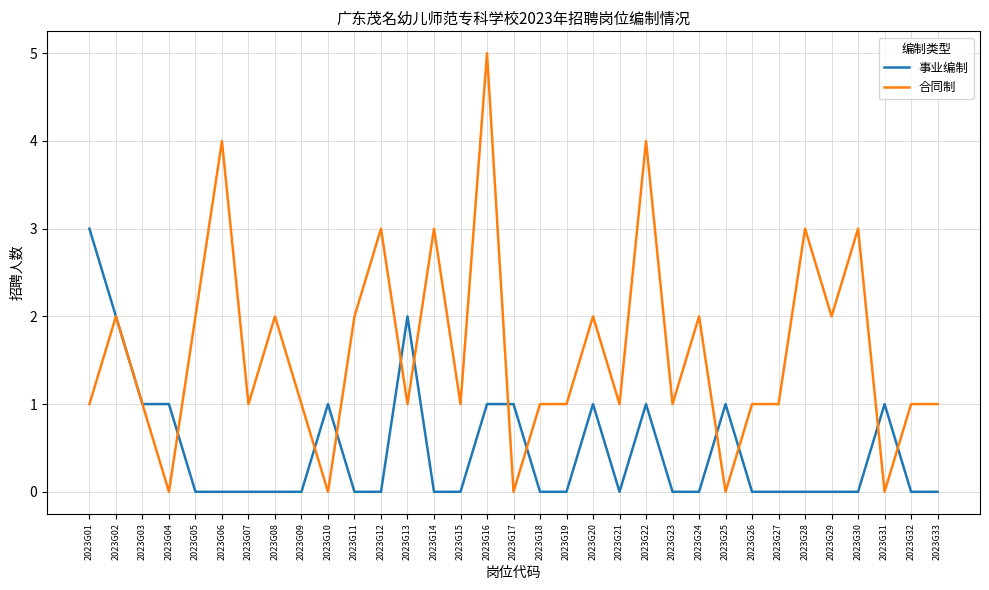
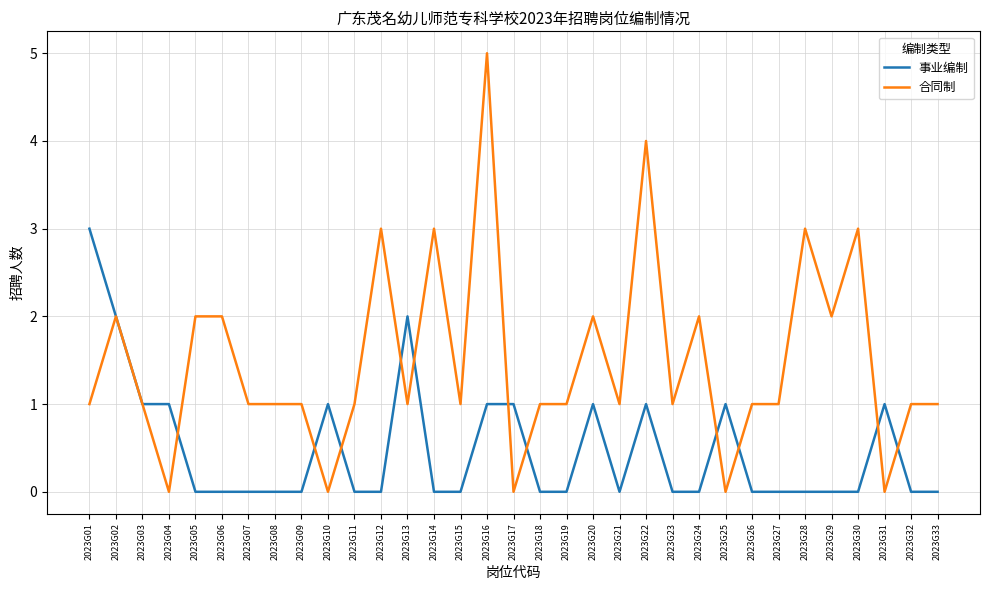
合同制, 2023G06: 4 -> 2
合同制, 2023G08: 2 -> 1
合同制, 2023G11: 2 -> 1
